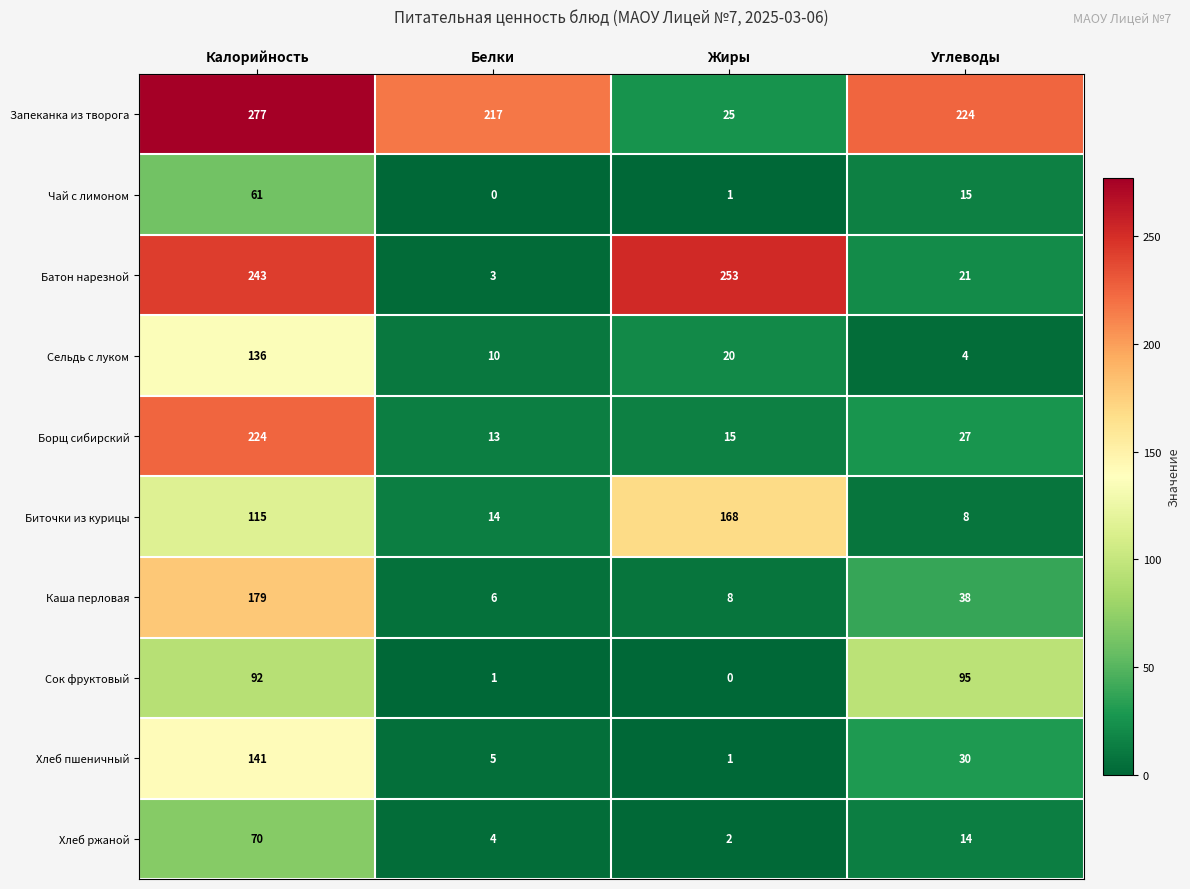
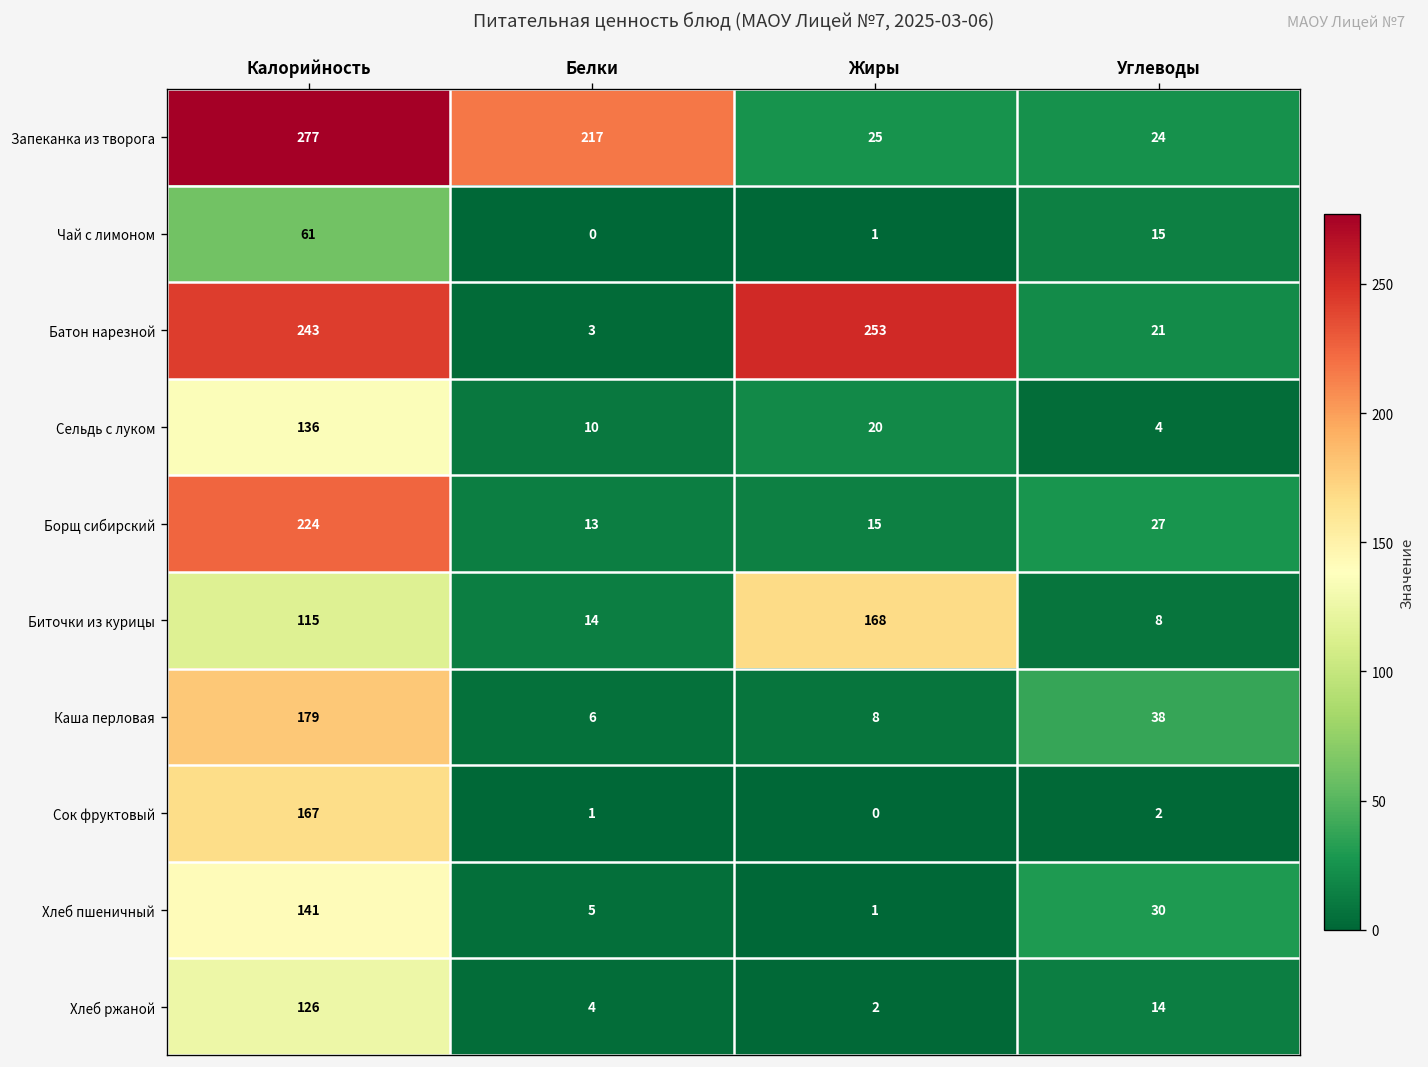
Запеканка из творога, Углеводы: 224 -> 24
Сок фруктовый, Калорийность: 92 -> 167
Сок фруктовый, Углеводы: 95 -> 2
Хлеб ржаной, Калорийность: 70 -> 126
